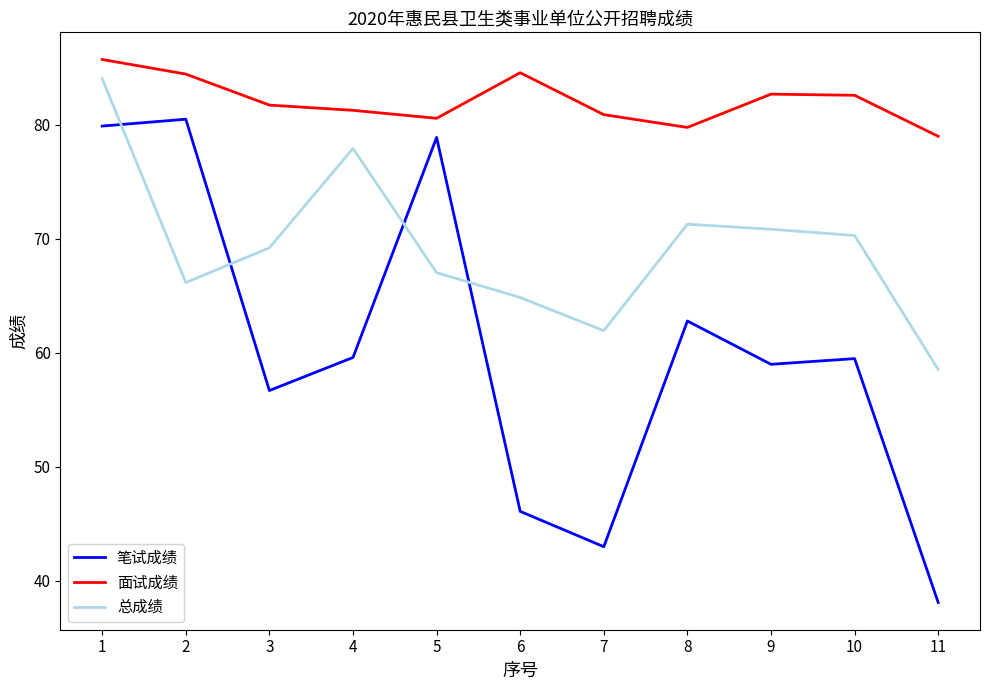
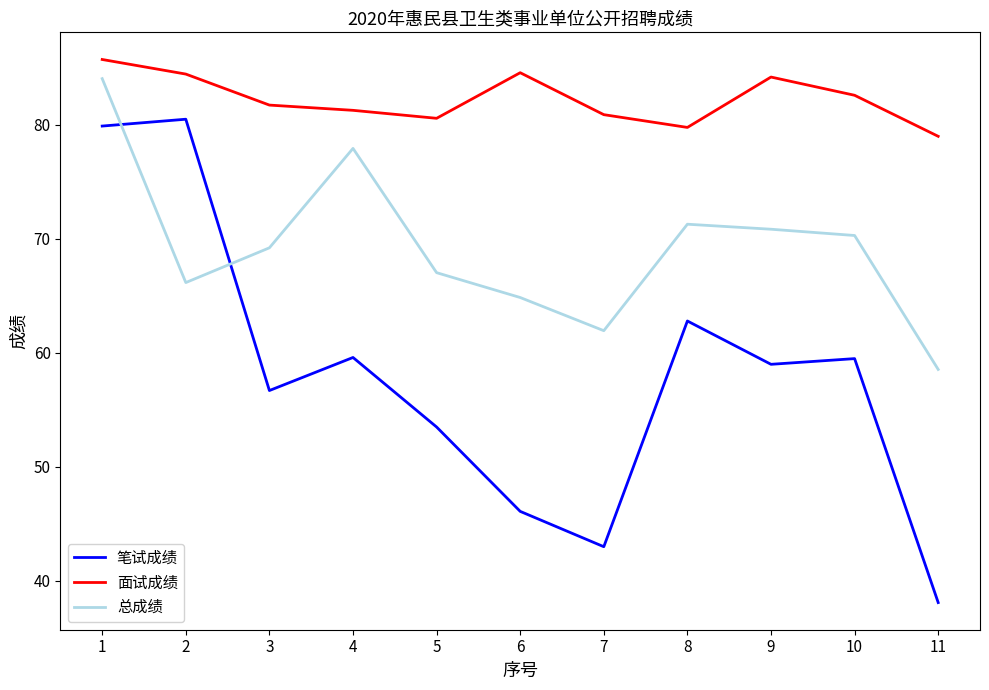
笔试成绩, 5: 78.9 -> 53.5
面试成绩, 9: 82.7 -> 84.2
